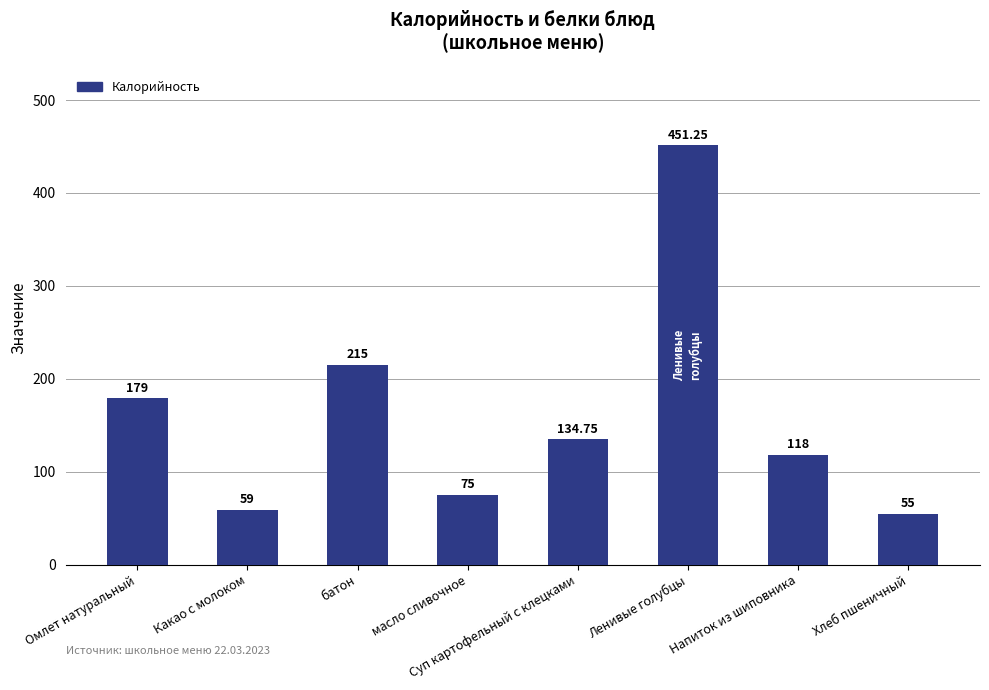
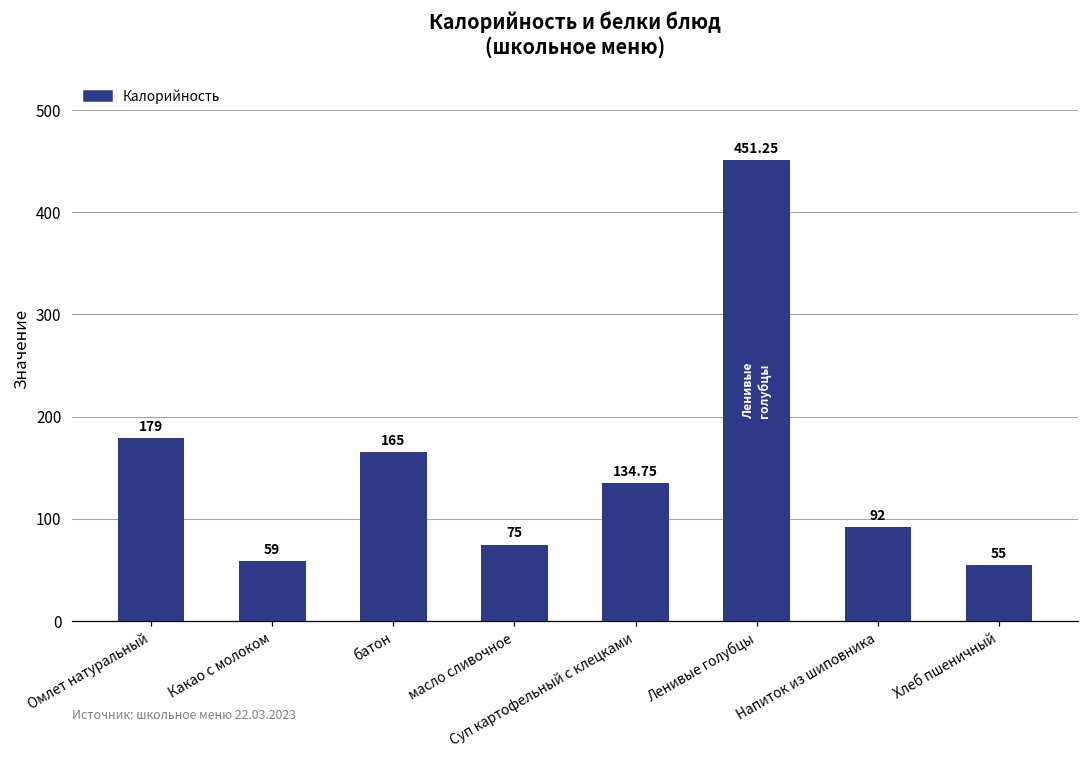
батон: 215 -> 165
Напиток из шиповника: 118 -> 92
